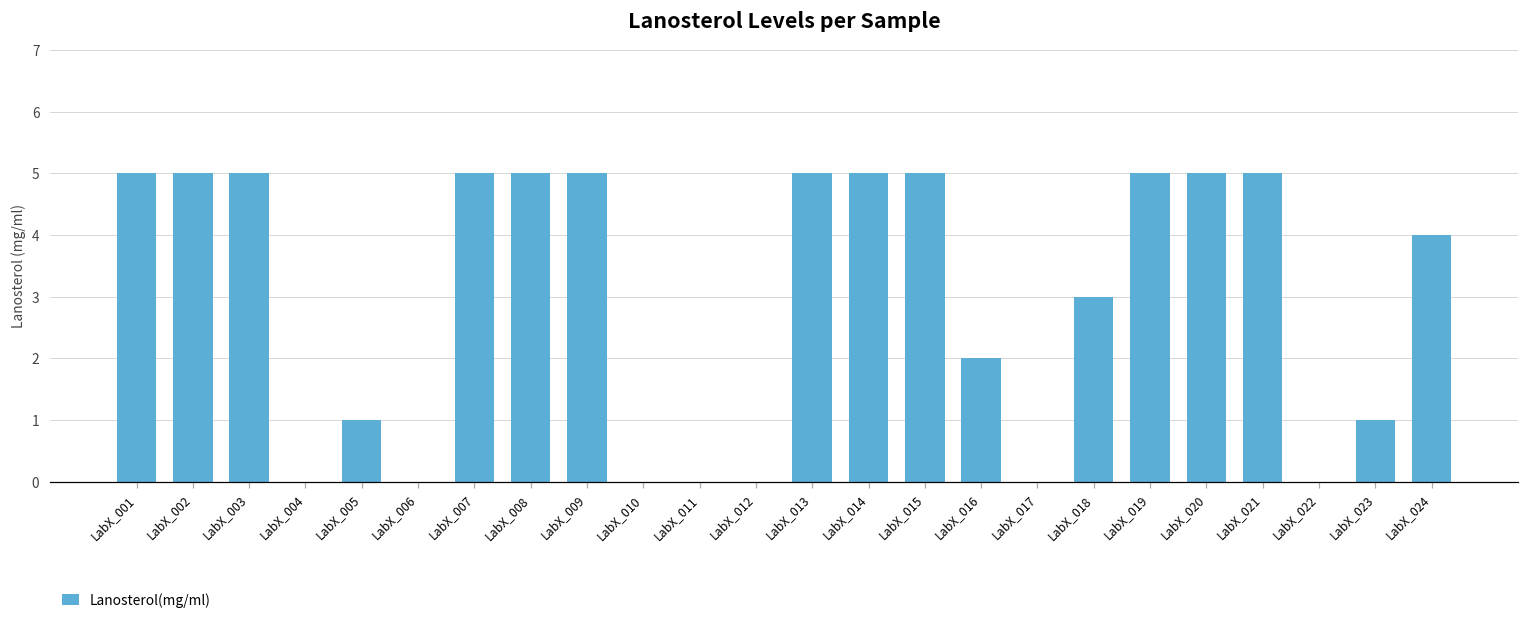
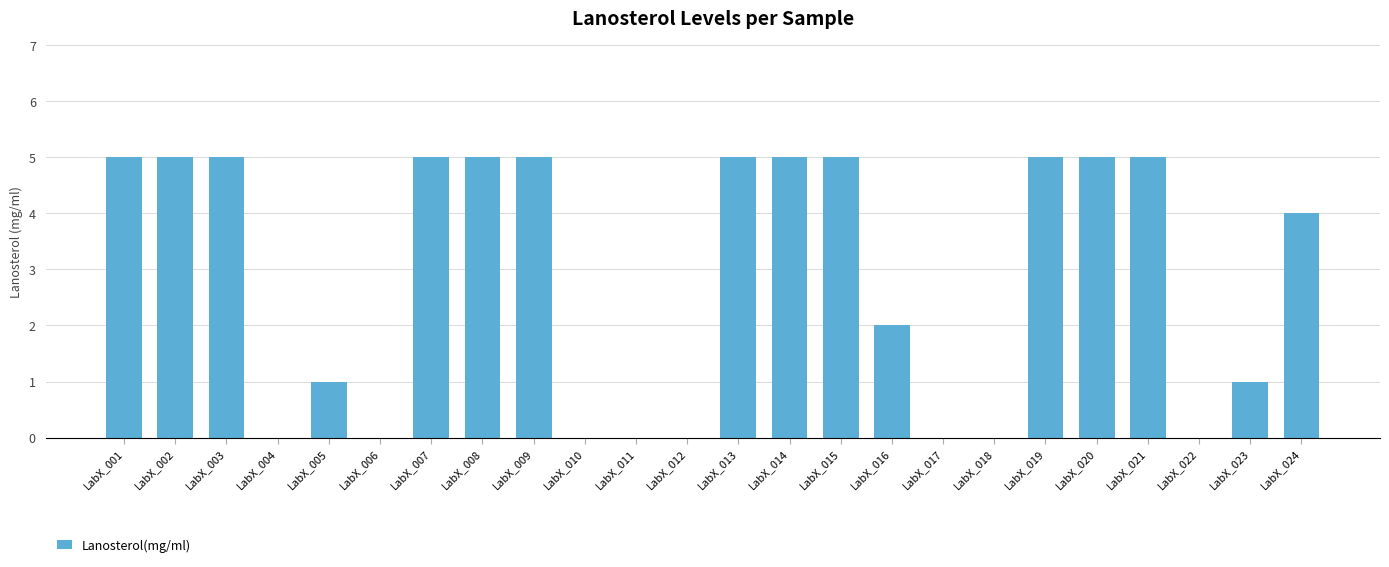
LabX_018: 3 -> 0
